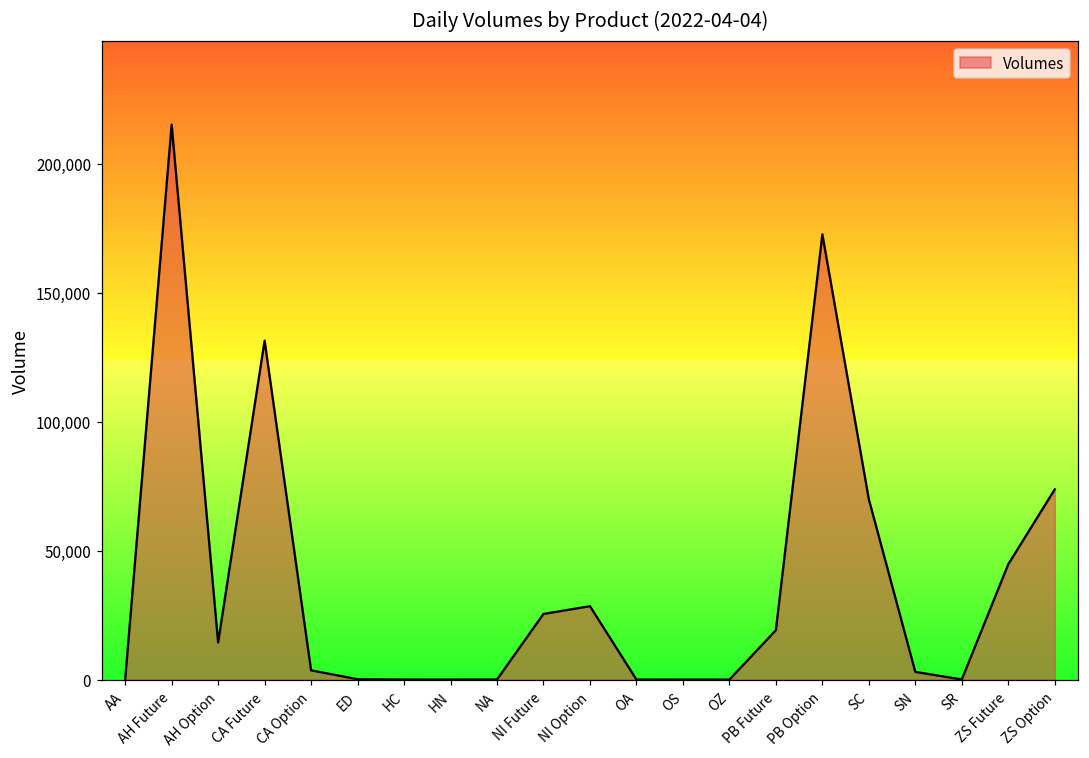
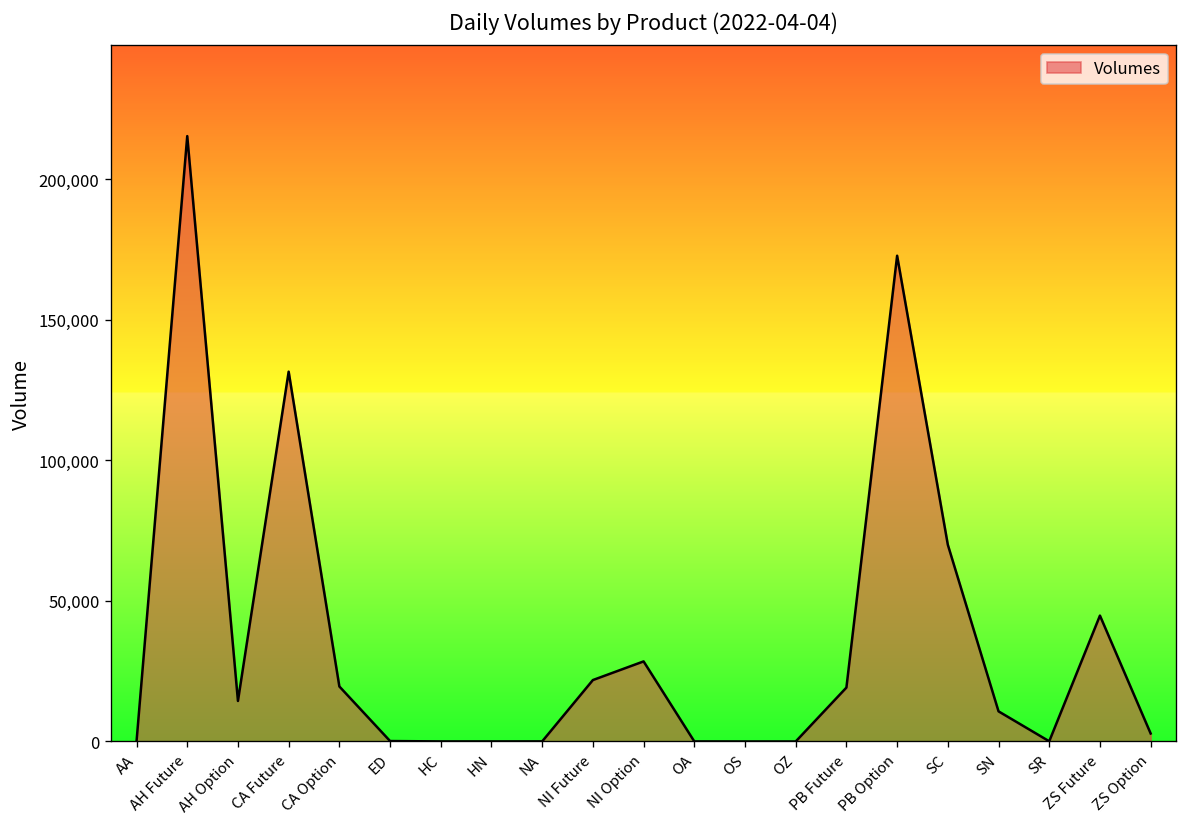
CA Option: 4,000 -> 20,000
NI Future: 25,000 -> 22,000
SN: 3,000 -> 11,000
ZS Option: 74,000 -> 3,000
